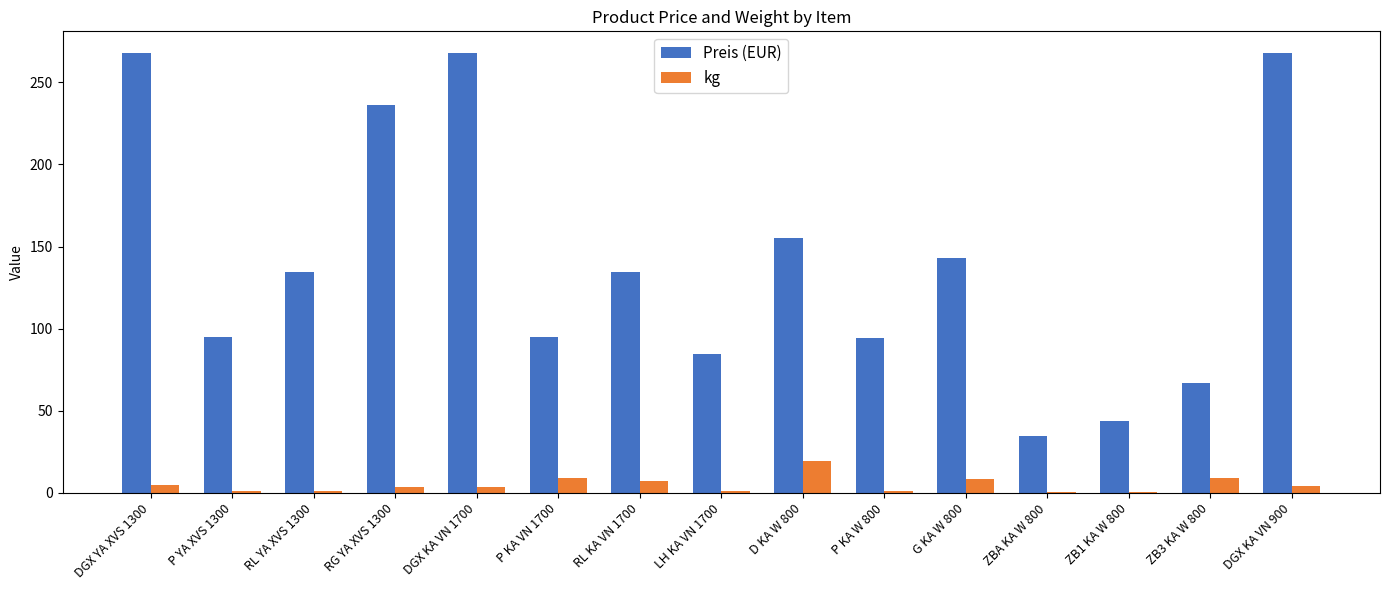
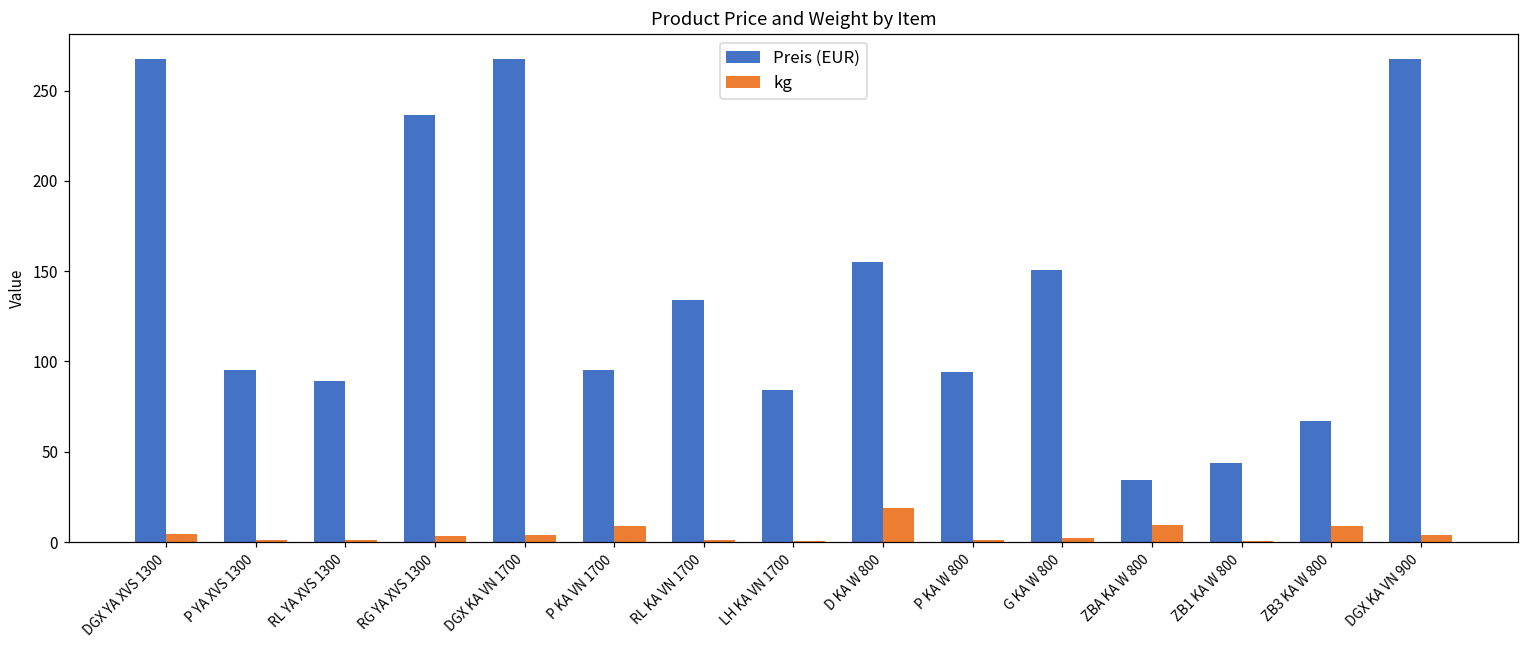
Preis (EUR), RL YA XVS 1300: 134 -> 89
kg, RL KA VN 1700: 7 -> 1
Preis (EUR), G KA W 800: 143 -> 151
kg, G KA W 800: 8 -> 2
kg, ZBA KA W 800: 0 -> 9
